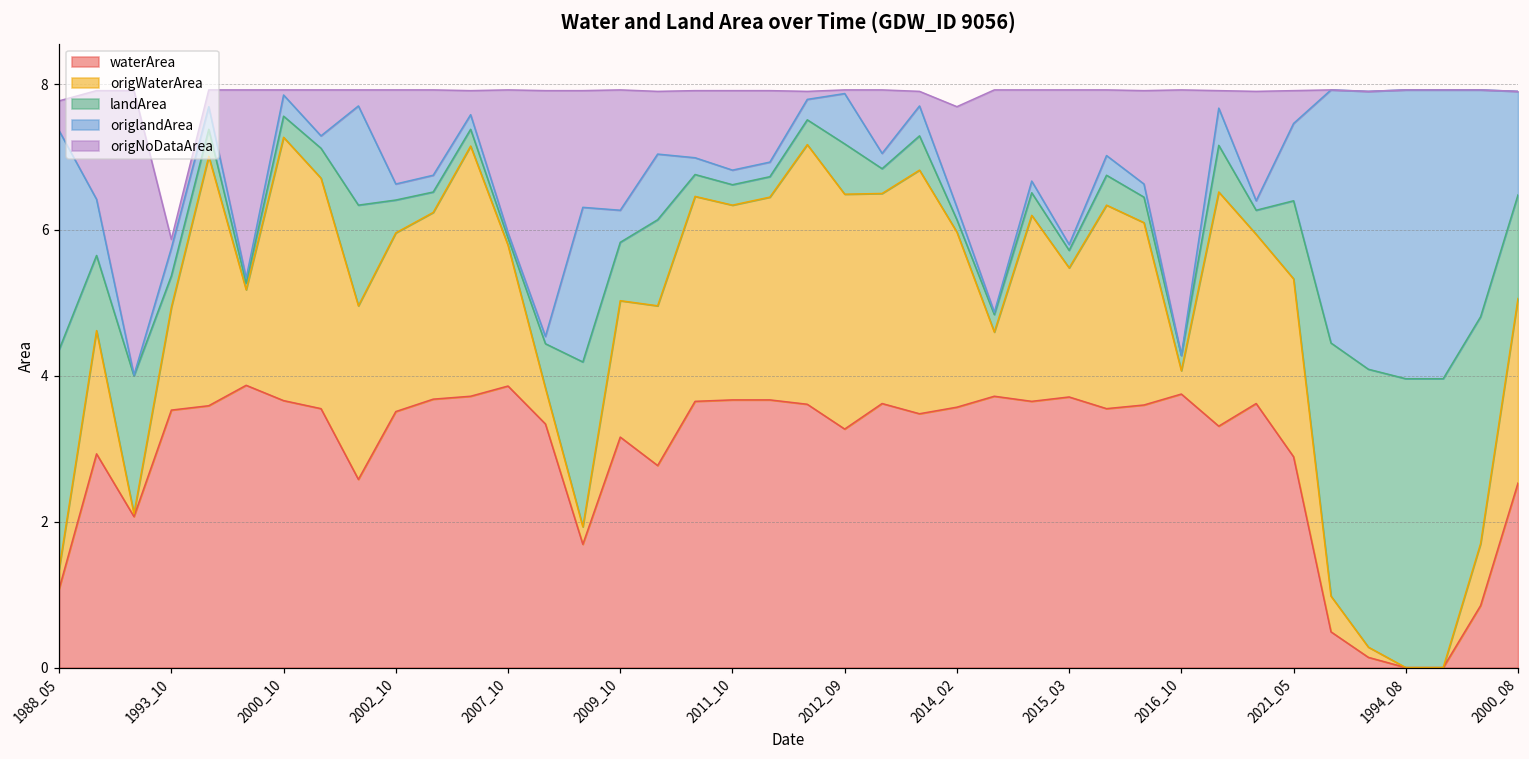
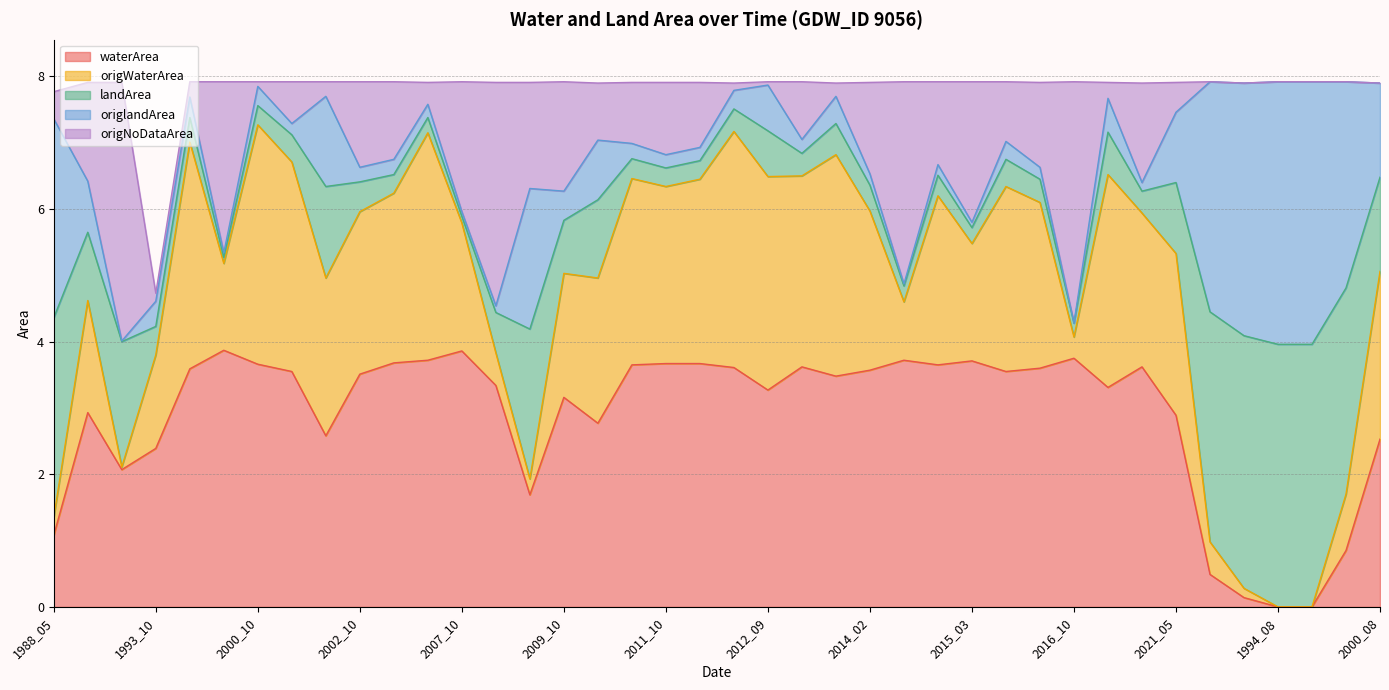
waterArea, 1993_10: 3.5 -> 2.4
landArea, 2014_02: 0.2 -> 0.4
